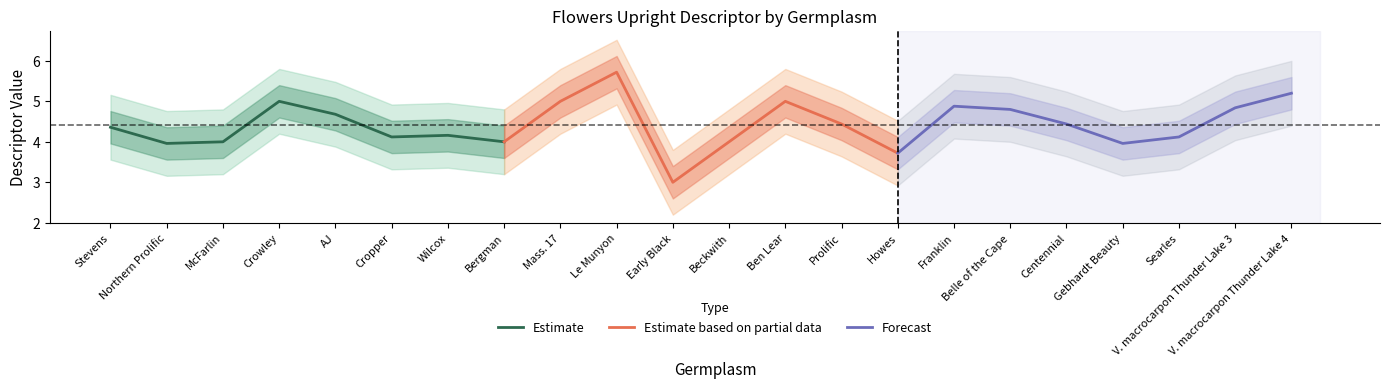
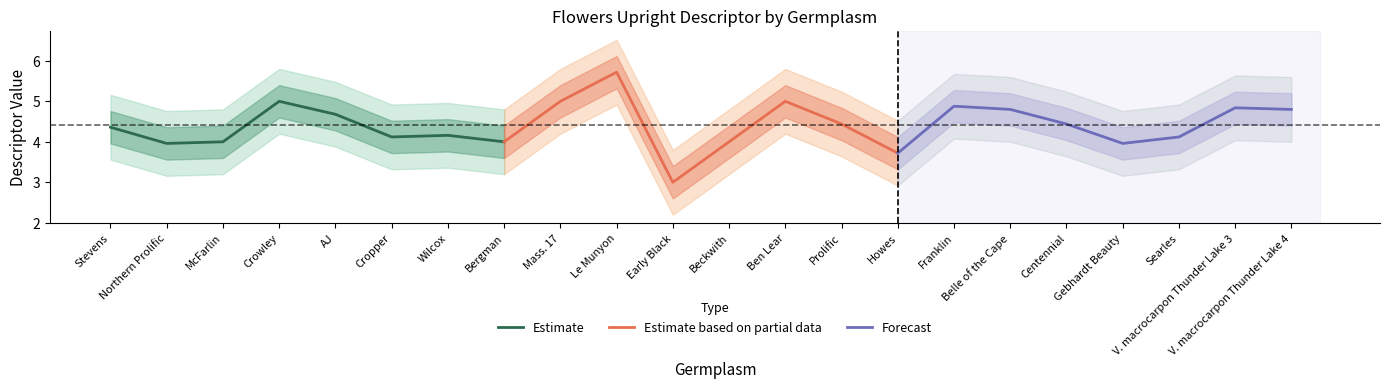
Forecast, V. macrocarpon Thunder Lake 4: 5.2 -> 4.8
